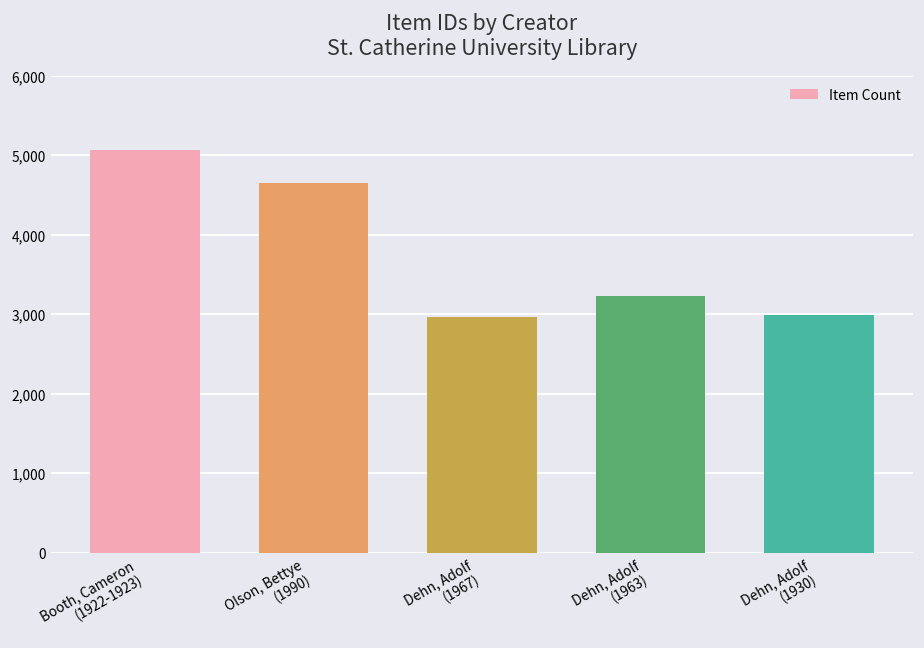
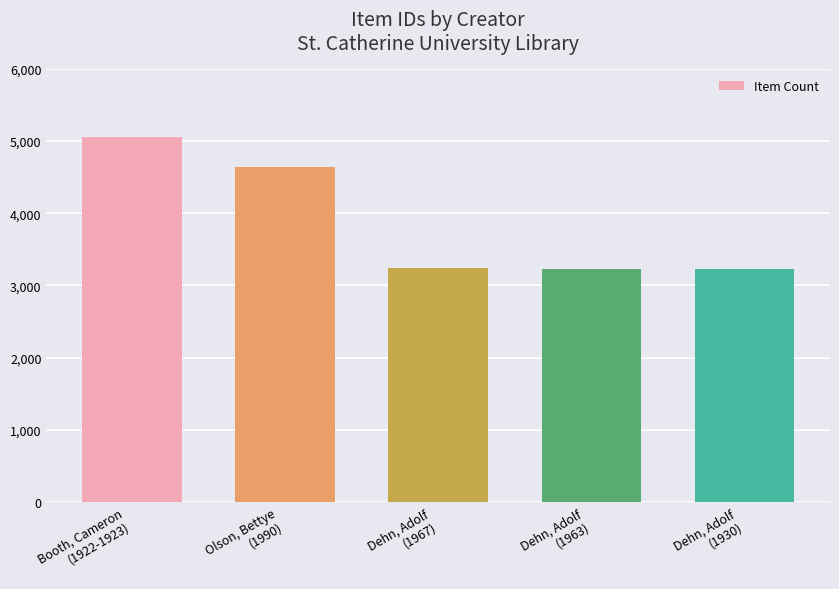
Dehn, Adolf (1967): 3,000 -> 3,200
Dehn, Adolf (1930): 3,000 -> 3,200
